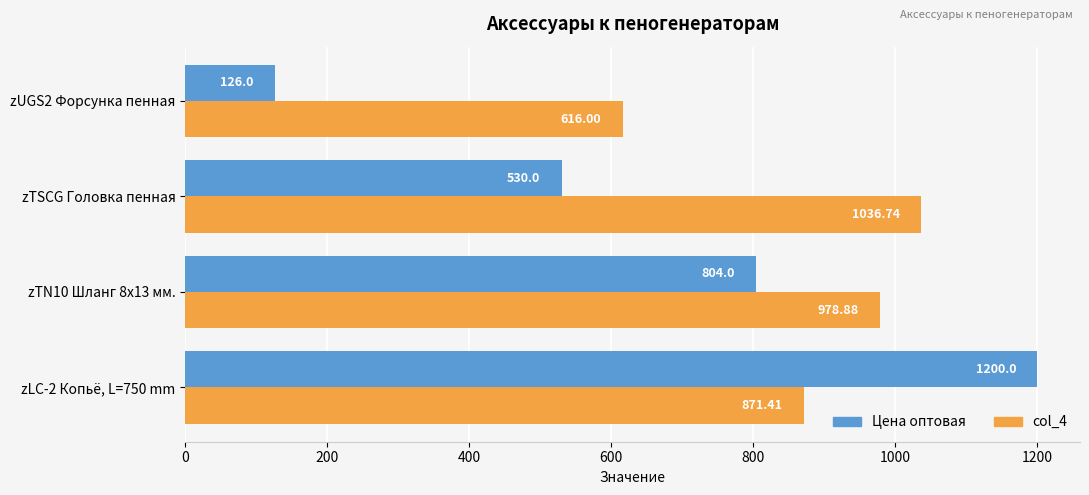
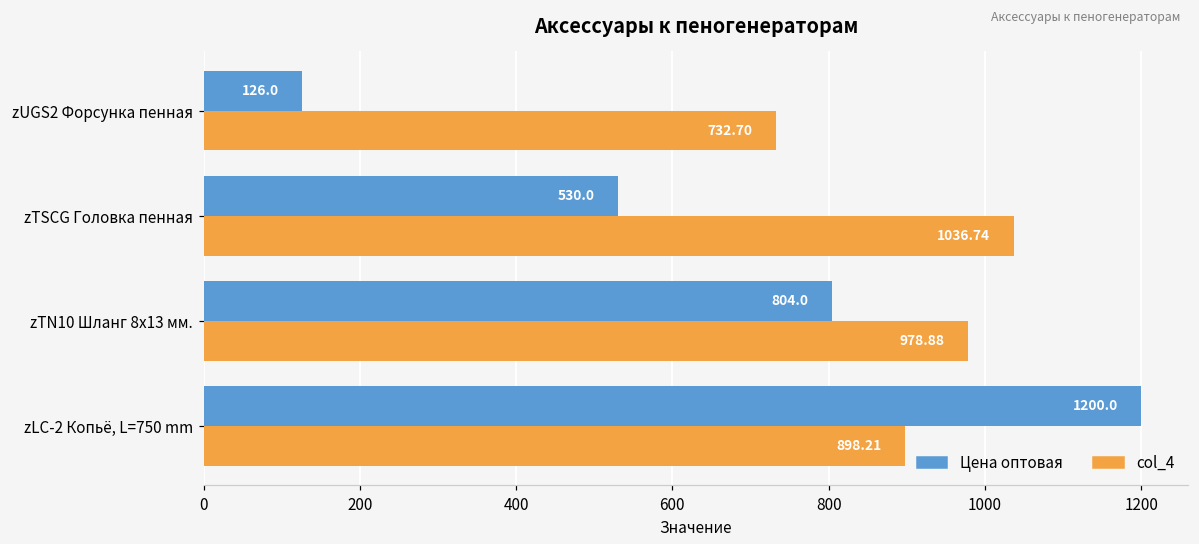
col_4, zUGS2 Форсунка пенная: 616.00 -> 732.70
col_4, zLC-2 Копьё, L=750 mm: 871.41 -> 898.21
